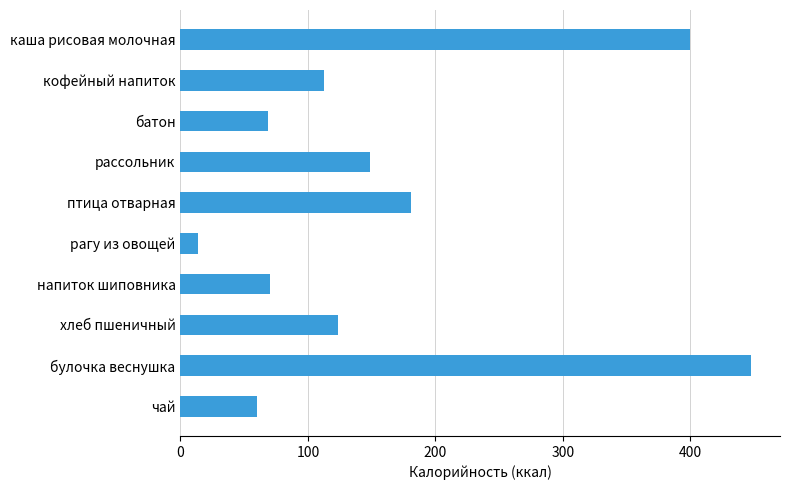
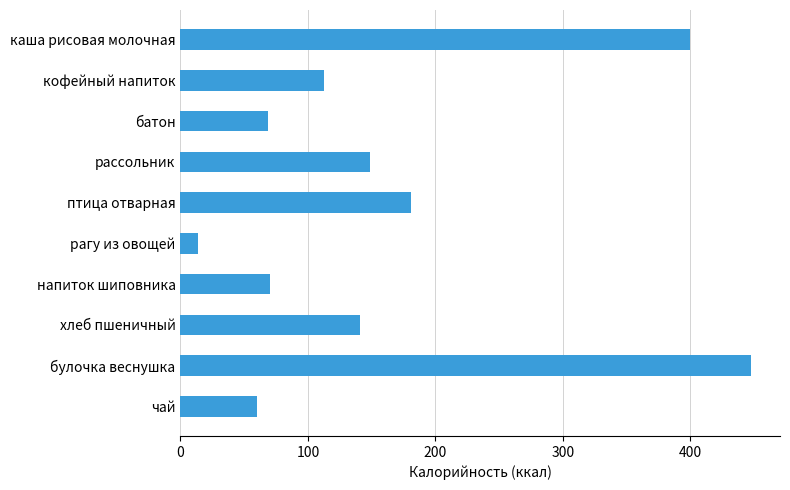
хлеб пшеничный: 123 -> 141
